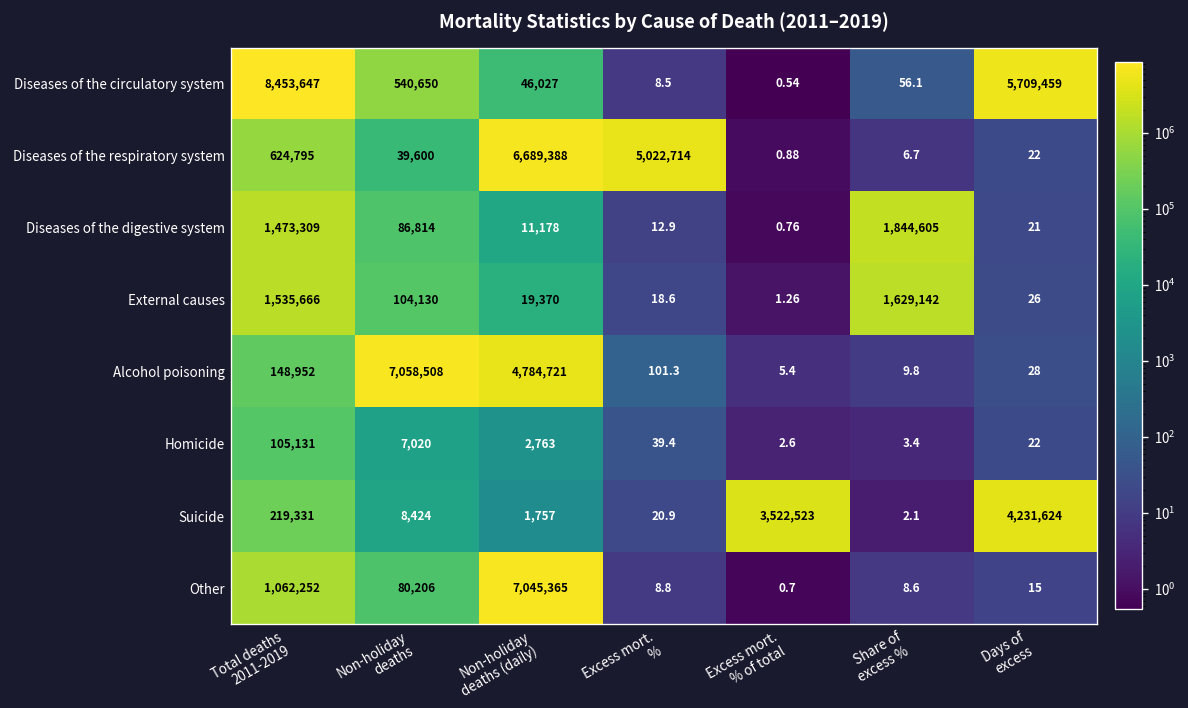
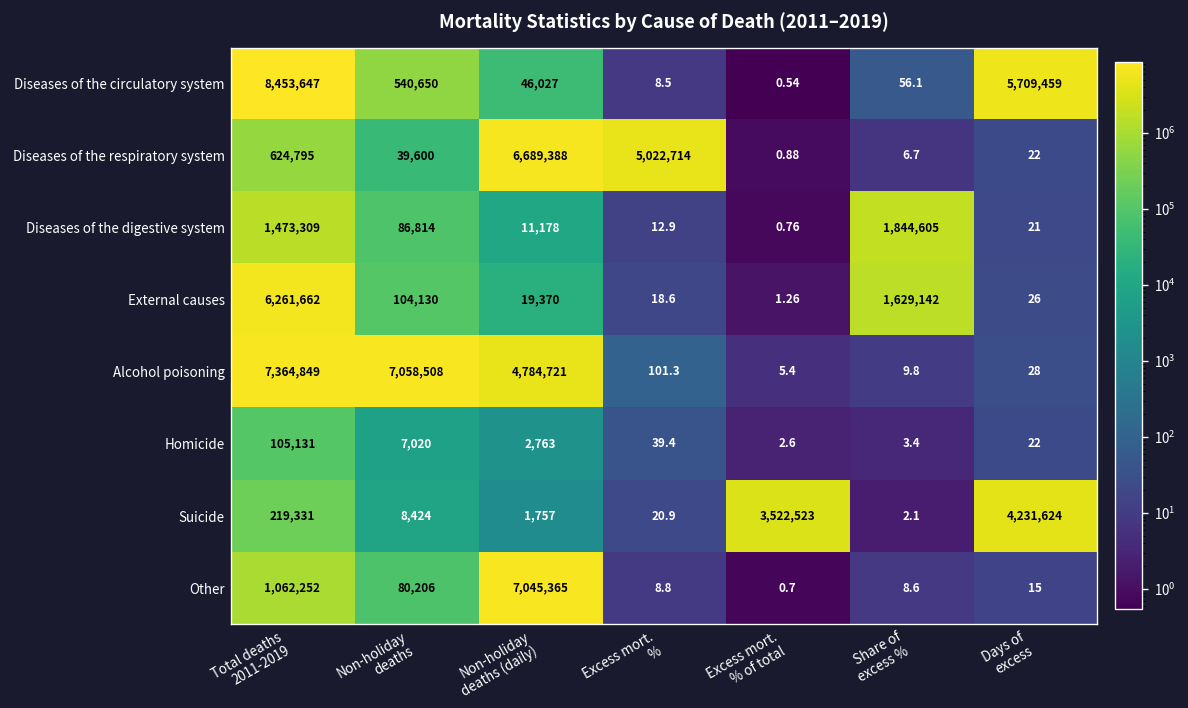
External causes, Total deaths 2011-2019: 1,535,666 -> 6,261,662
Alcohol poisoning, Total deaths 2011-2019: 148,952 -> 7,364,849
